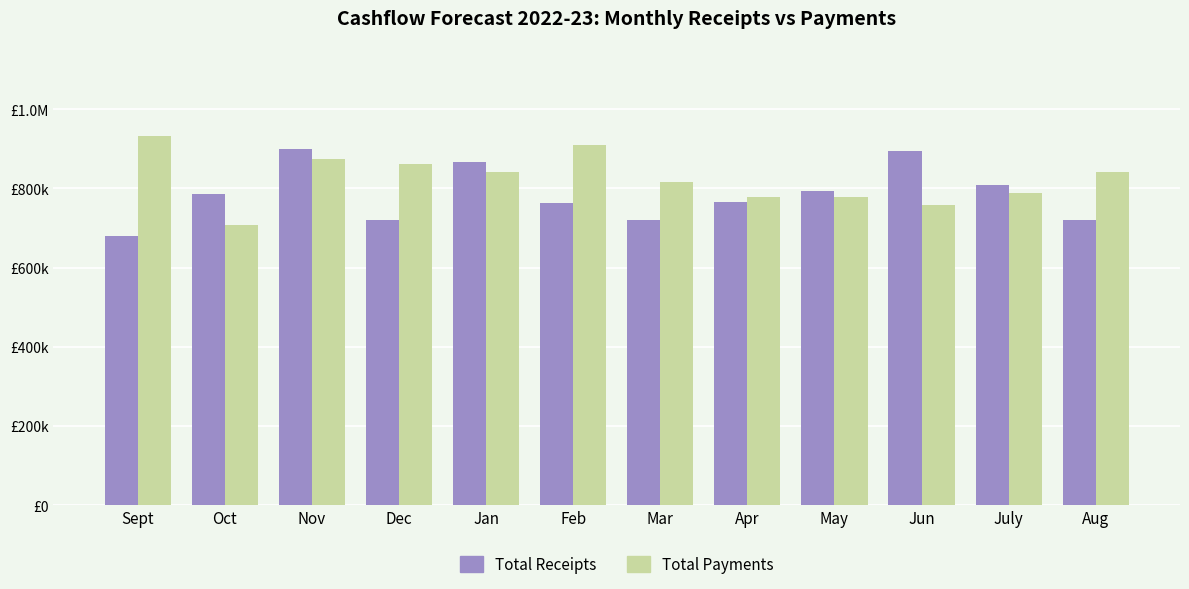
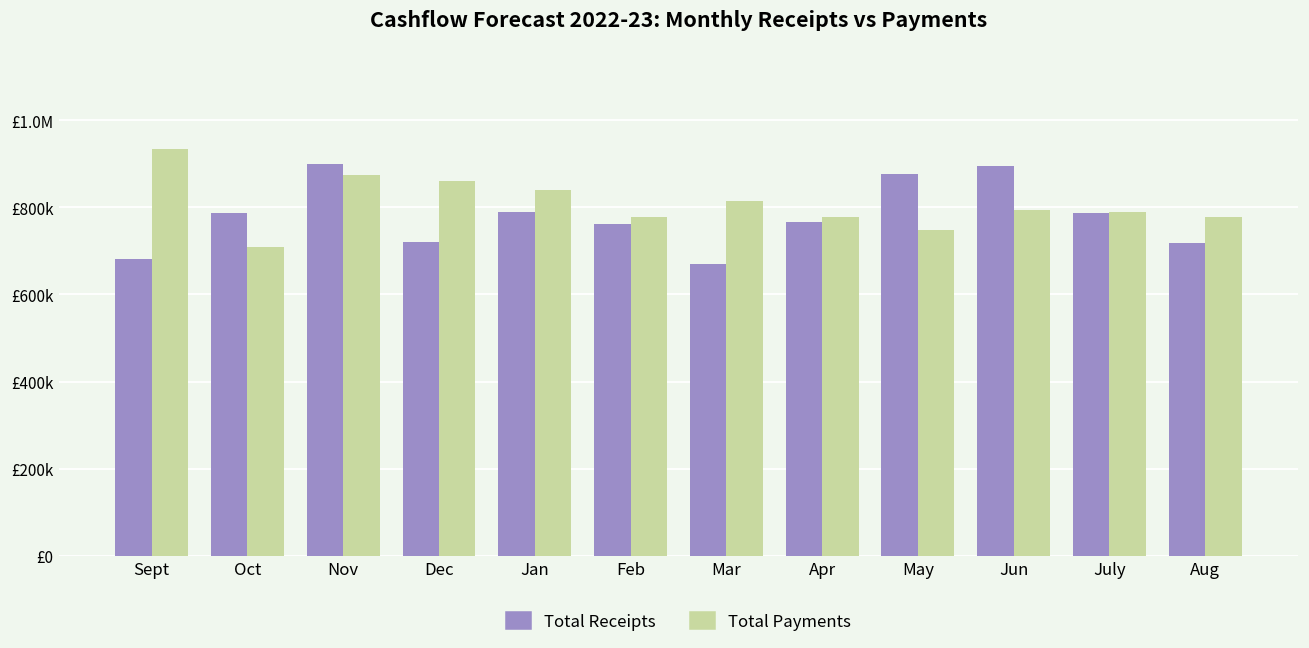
Total Receipts, Jan: £870000 -> £790000
Total Payments, Feb: £910000 -> £780000
Total Receipts, Mar: £720000 -> £670000
Total Receipts, May: £790000 -> £880000
Total Payments, May: £780000 -> £750000
Total Payments, Jun: £760000 -> £790000
Total Receipts, July: £810000 -> £790000
Total Payments, Aug: £840000 -> £780000
